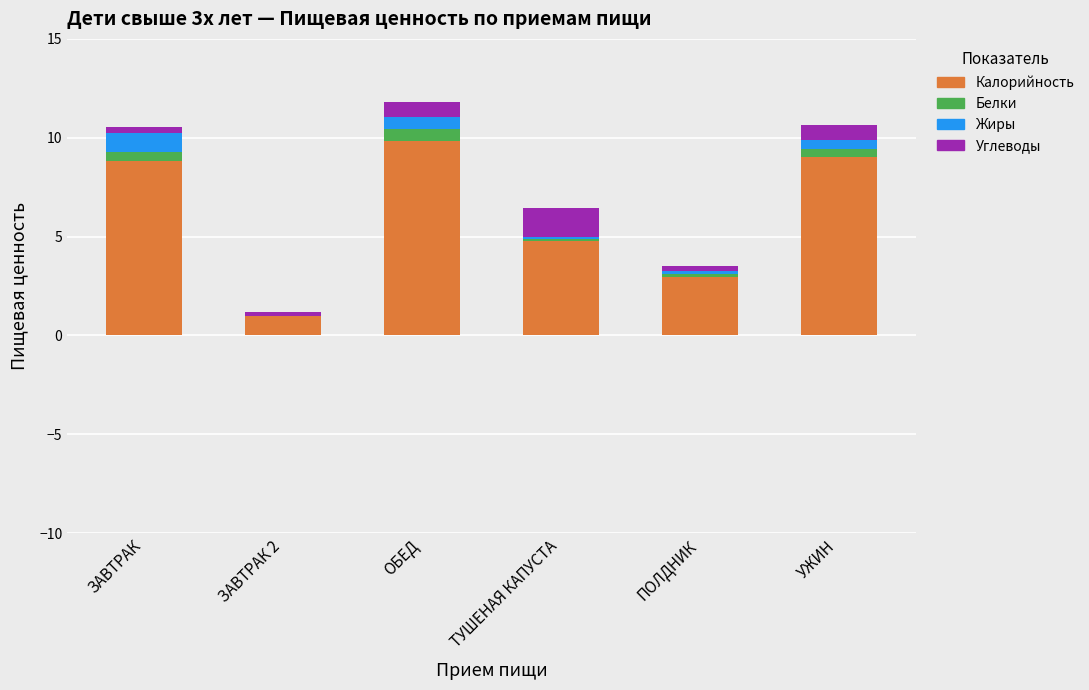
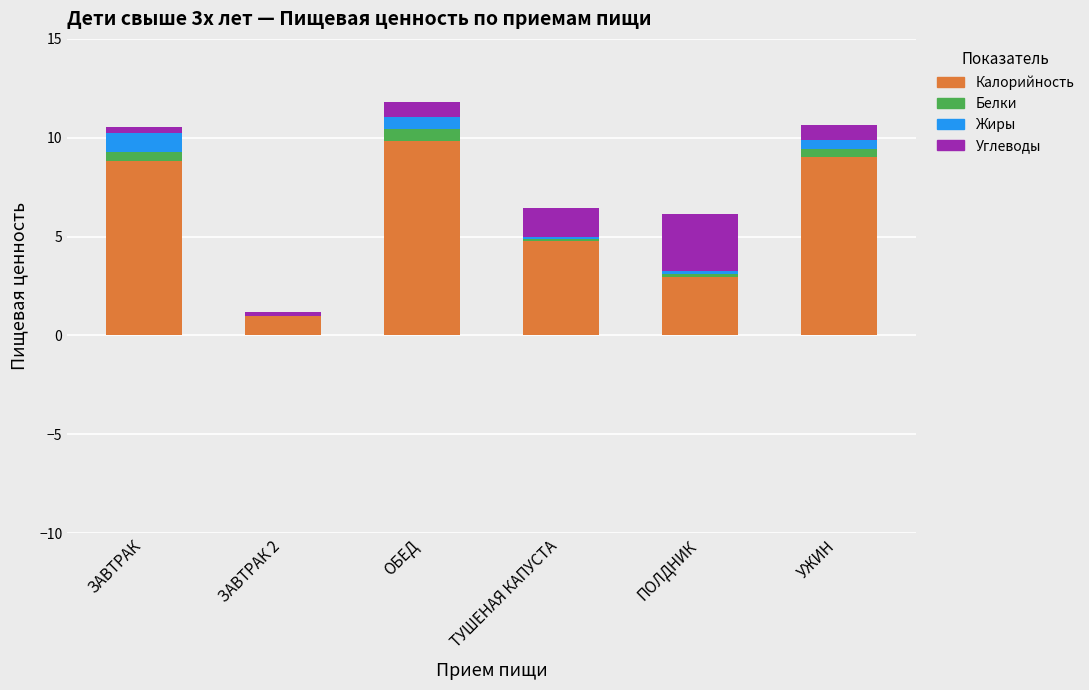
Углеводы, ПОЛДНИК: 0.2 -> 2.9
